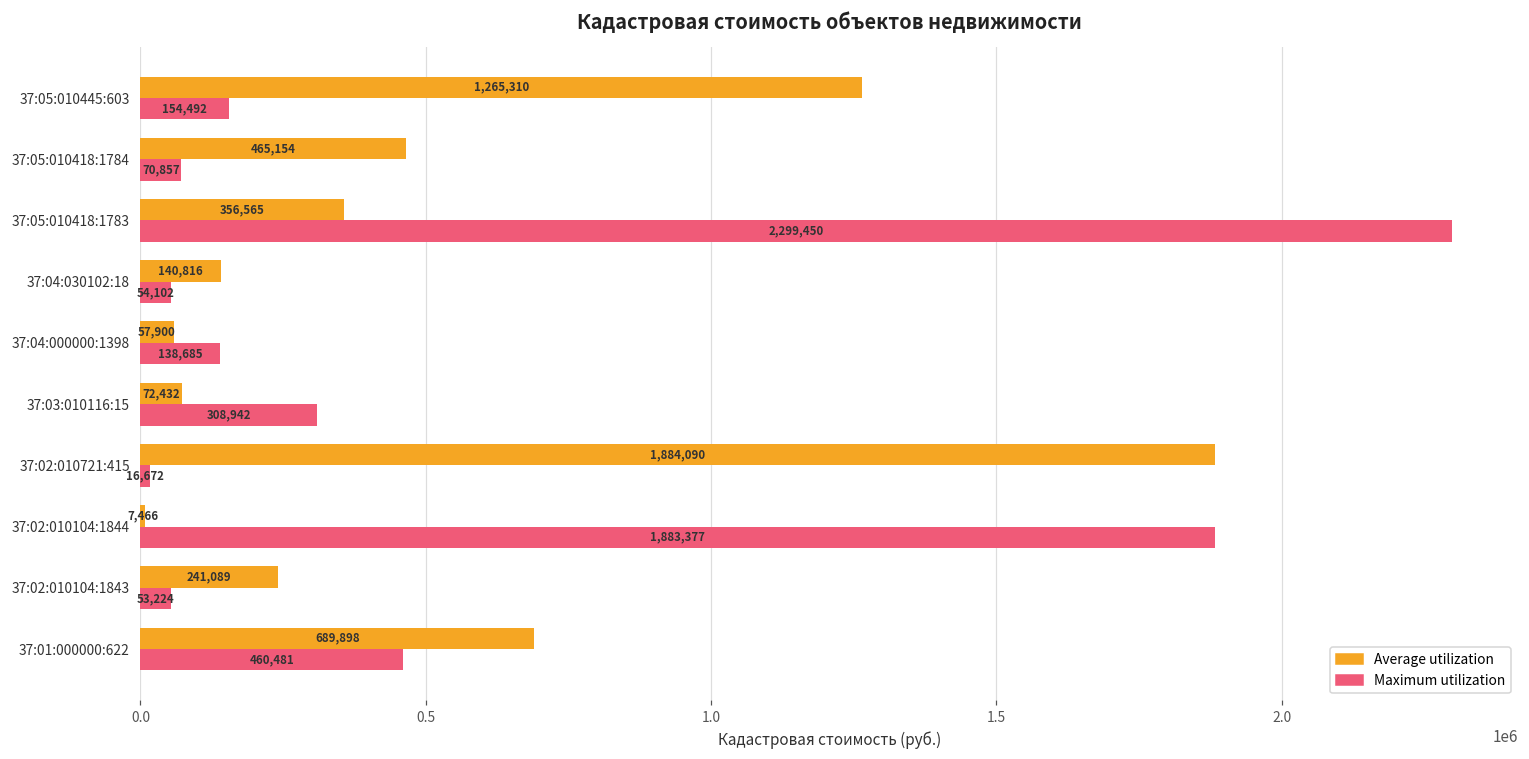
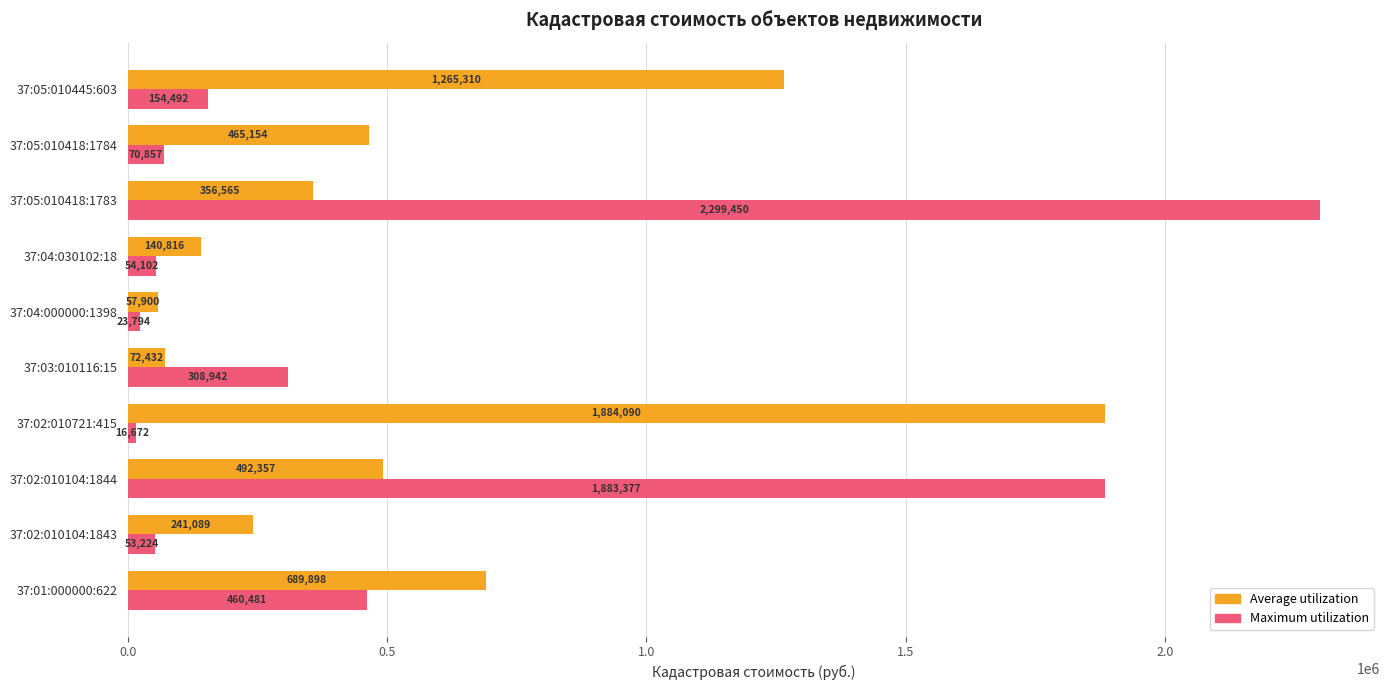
Maximum utilization, 37:04:000000:1398: 138,685 -> 23,794
Average utilization, 37:02:010104:1844: 7,466 -> 492,357
